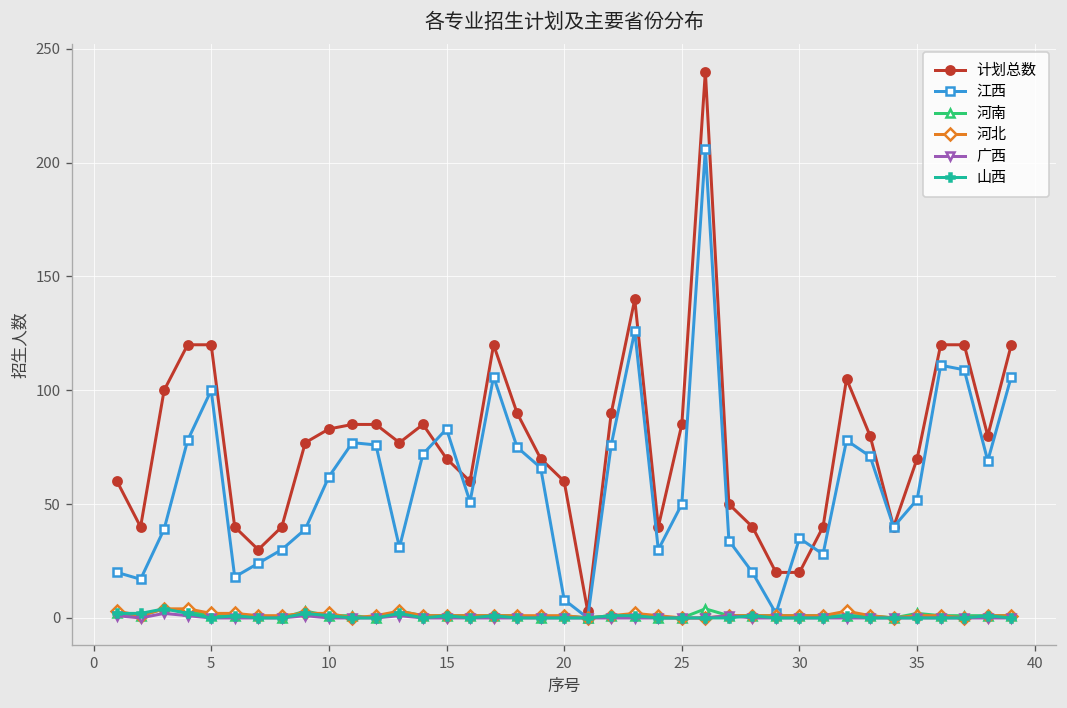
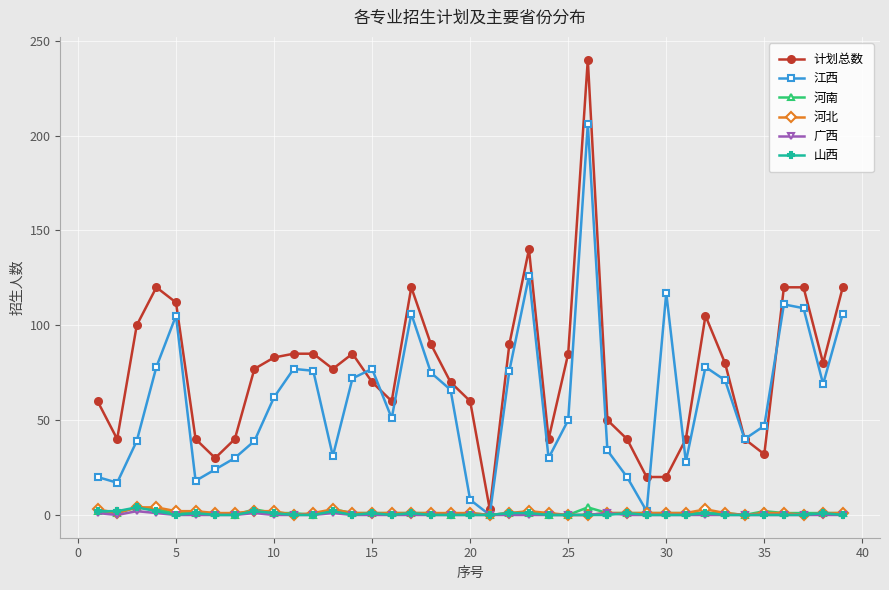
计划总数, 5: 120 -> 112
江西, 5: 100 -> 105
江西, 15: 83 -> 77
江西, 30: 35 -> 117
计划总数, 35: 70 -> 32
江西, 35: 52 -> 47
